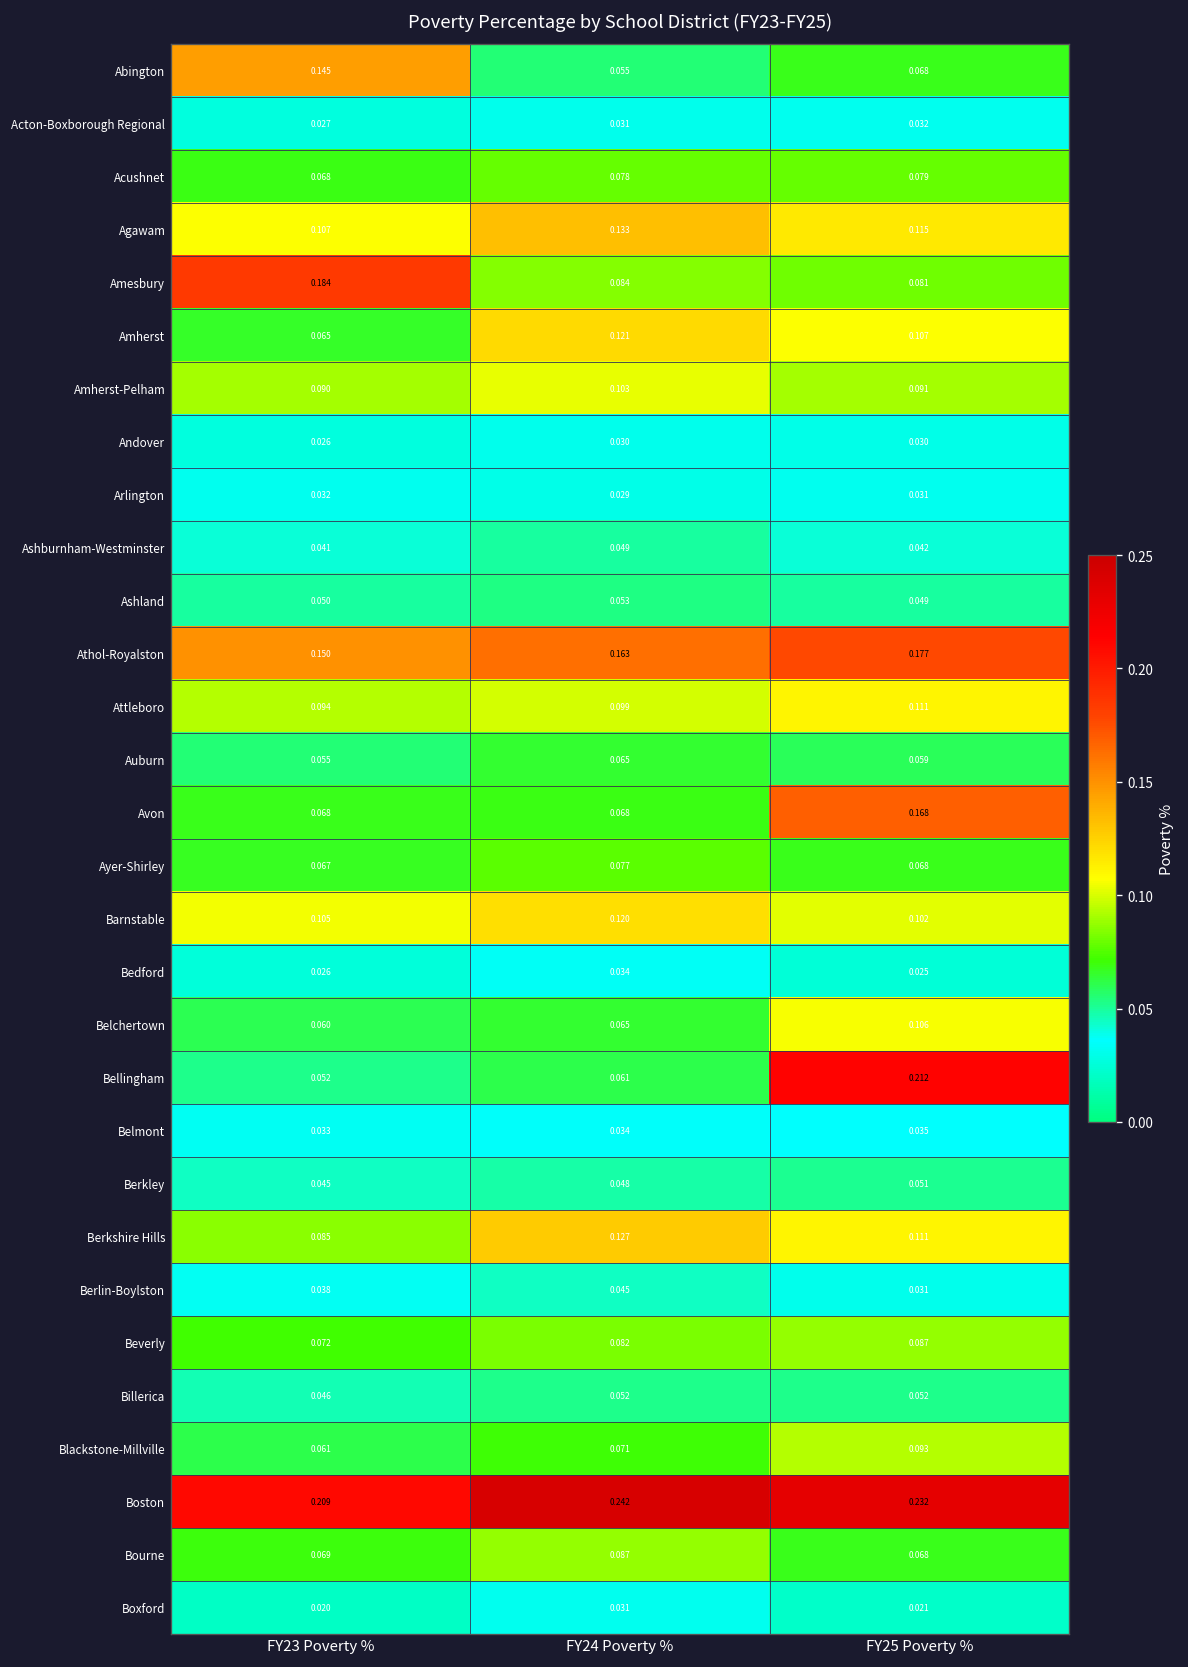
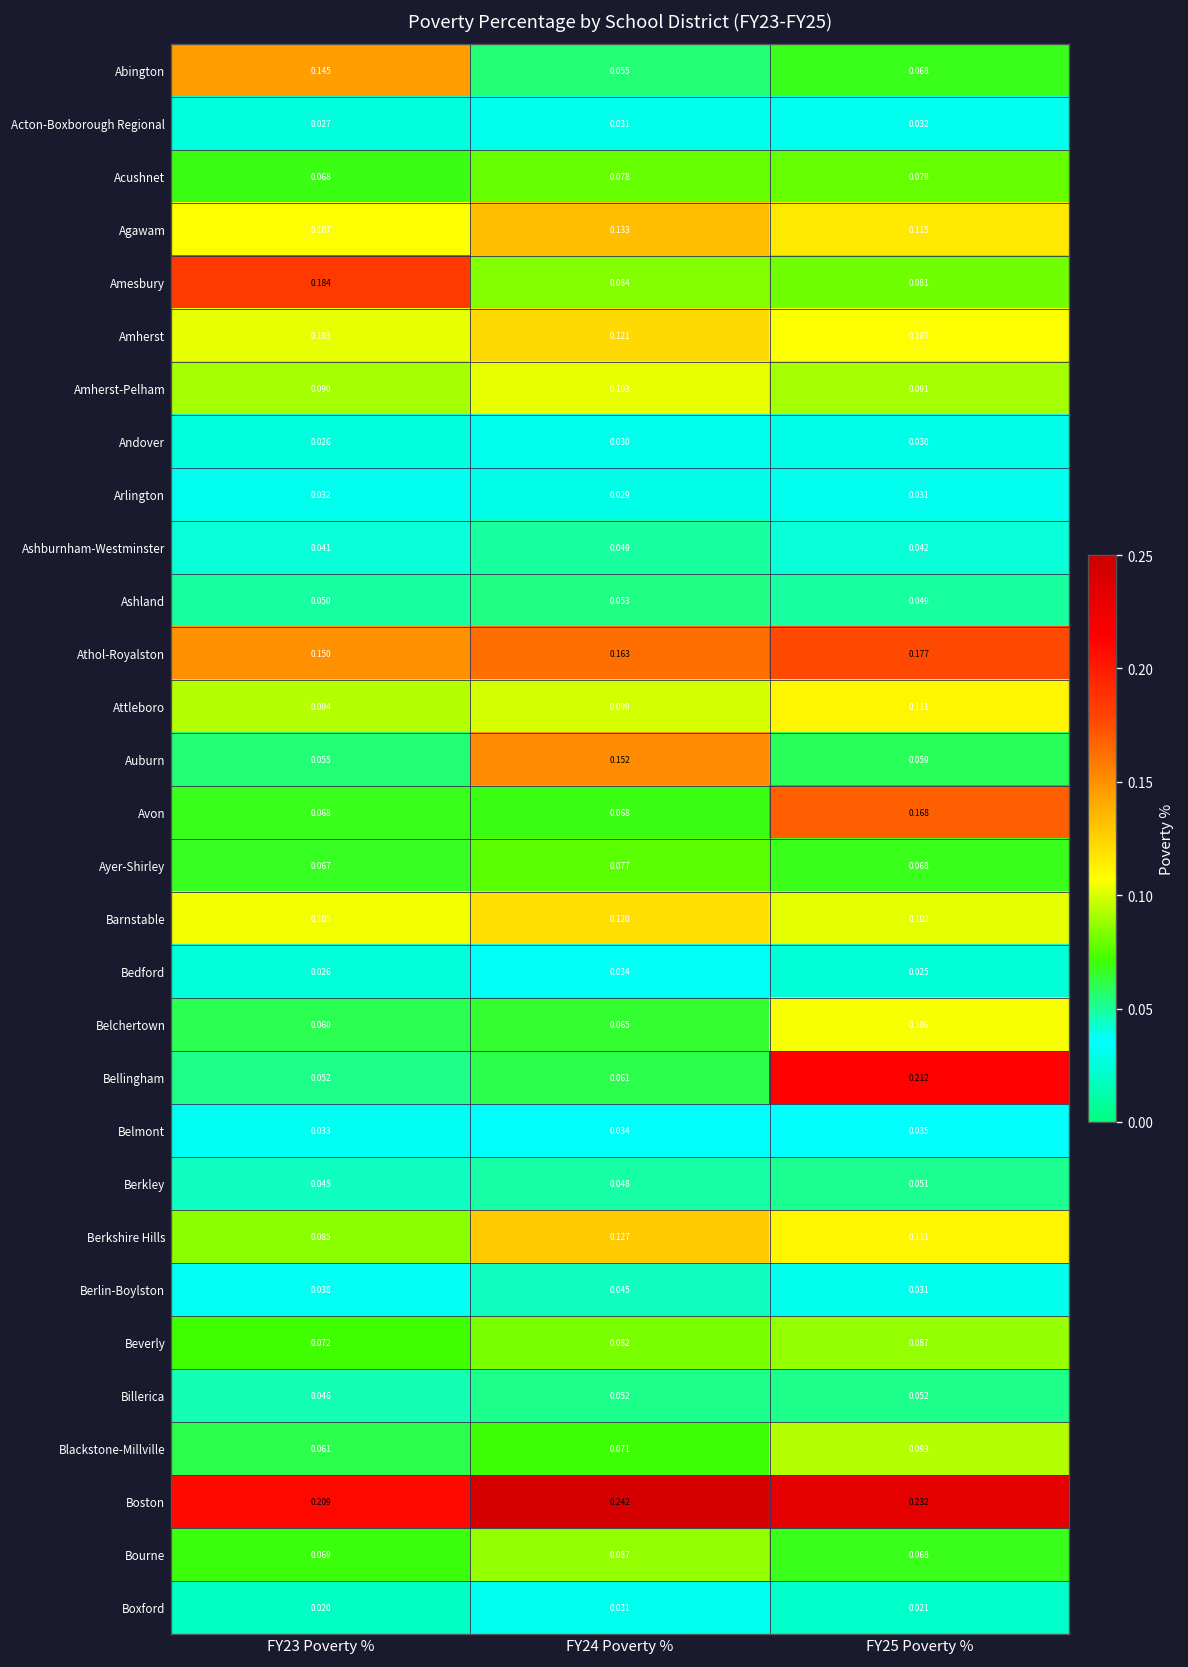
Amherst, FY23 Poverty %: 0.065 -> 0.103
Auburn, FY24 Poverty %: 0.065 -> 0.152
